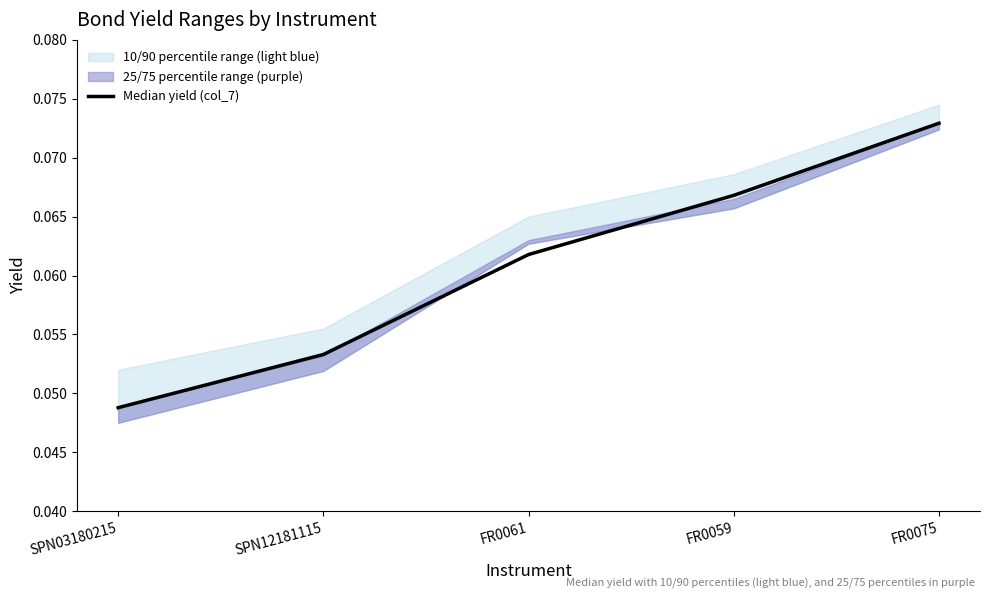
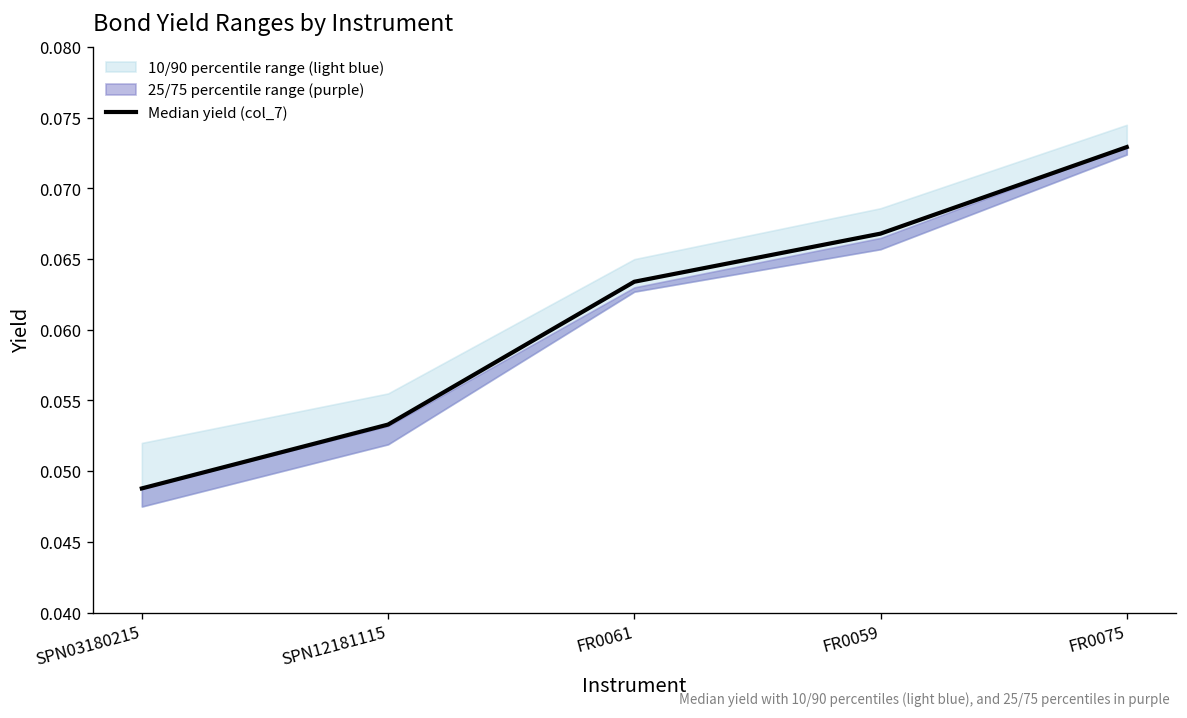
Median yield (col_7), FR0061: 0.0618 -> 0.0634
